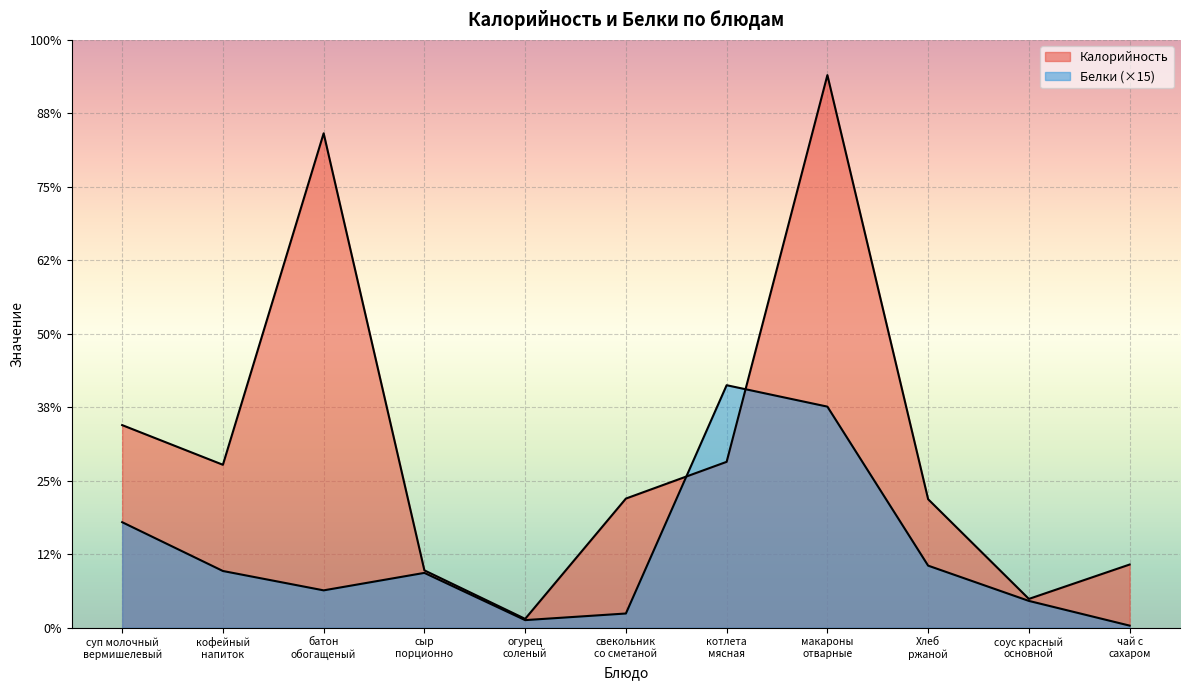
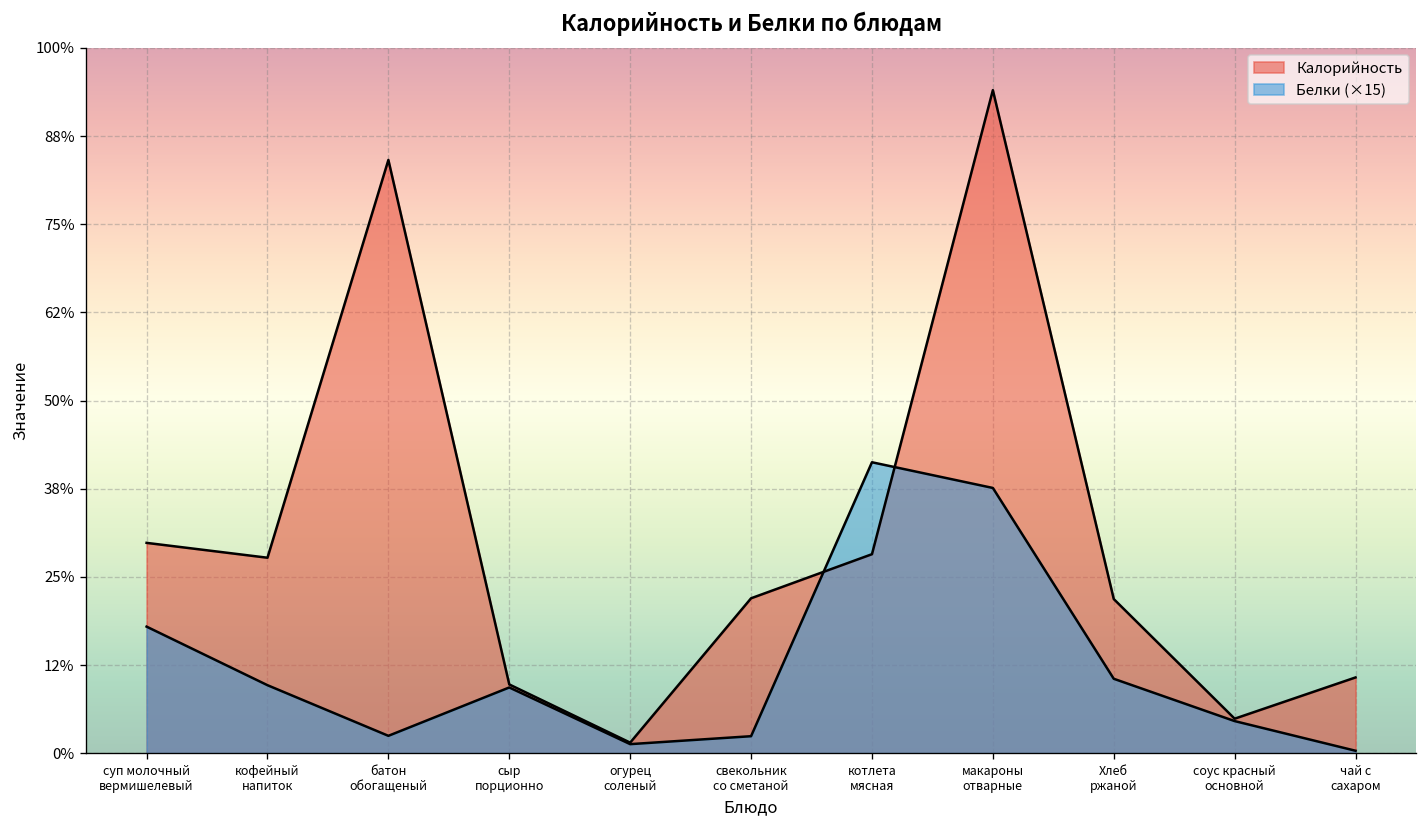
Калорийность, суп молочный вермишелевый: 34% -> 30%
Белки (×15), батон обогащеный: 6% -> 2%
